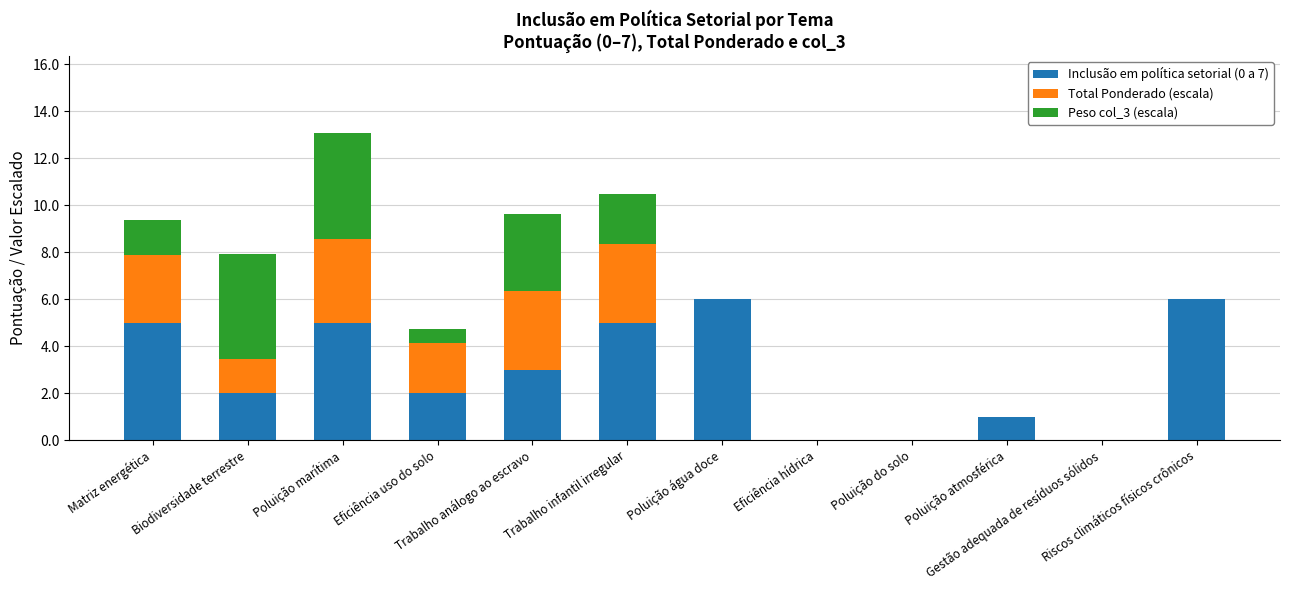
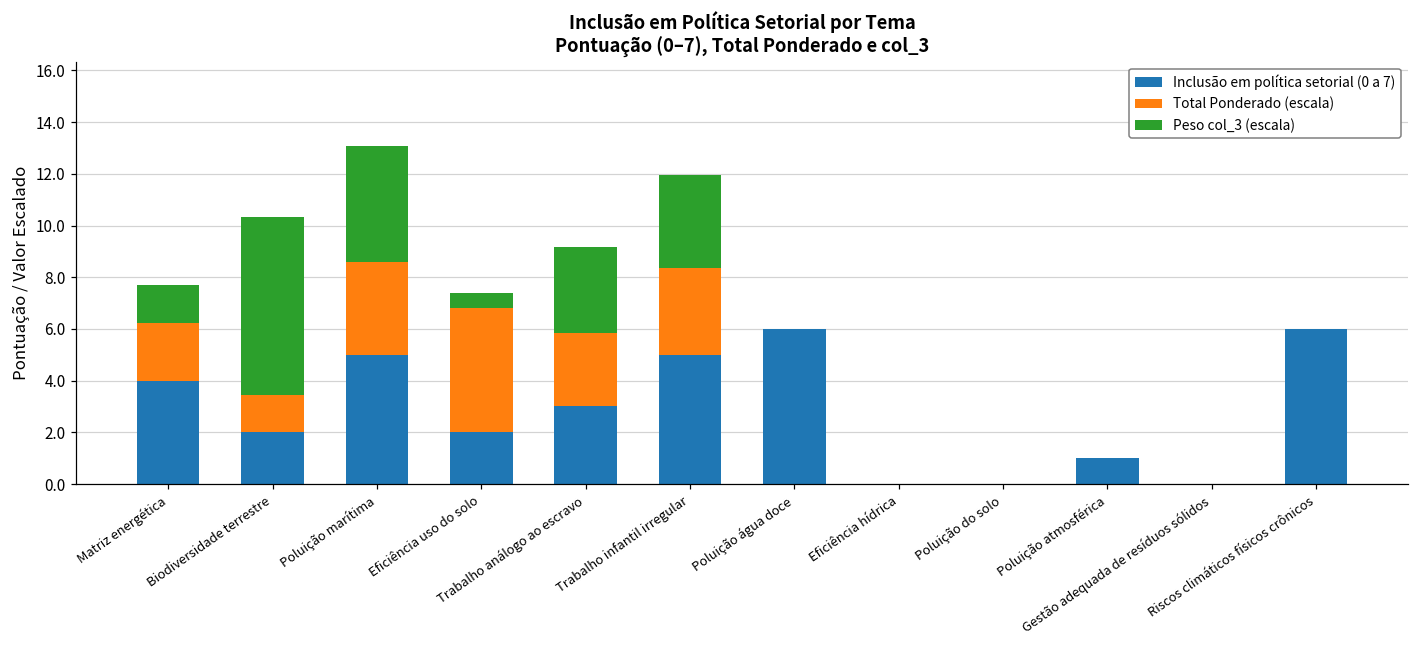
Inclusão em política setorial (0 a 7), Matriz energética: 5 -> 4
Total Ponderado (escala), Matriz energética: 2.9 -> 2.2
Peso col_3 (escala), Biodiversidade terrestre: 4.5 -> 6.9
Total Ponderado (escala), Eficiência uso do solo: 2.1 -> 4.8
Total Ponderado (escala), Trabalho análogo ao escravo: 3.3 -> 2.9
Peso col_3 (escala), Trabalho infantil irregular: 2.1 -> 3.6
